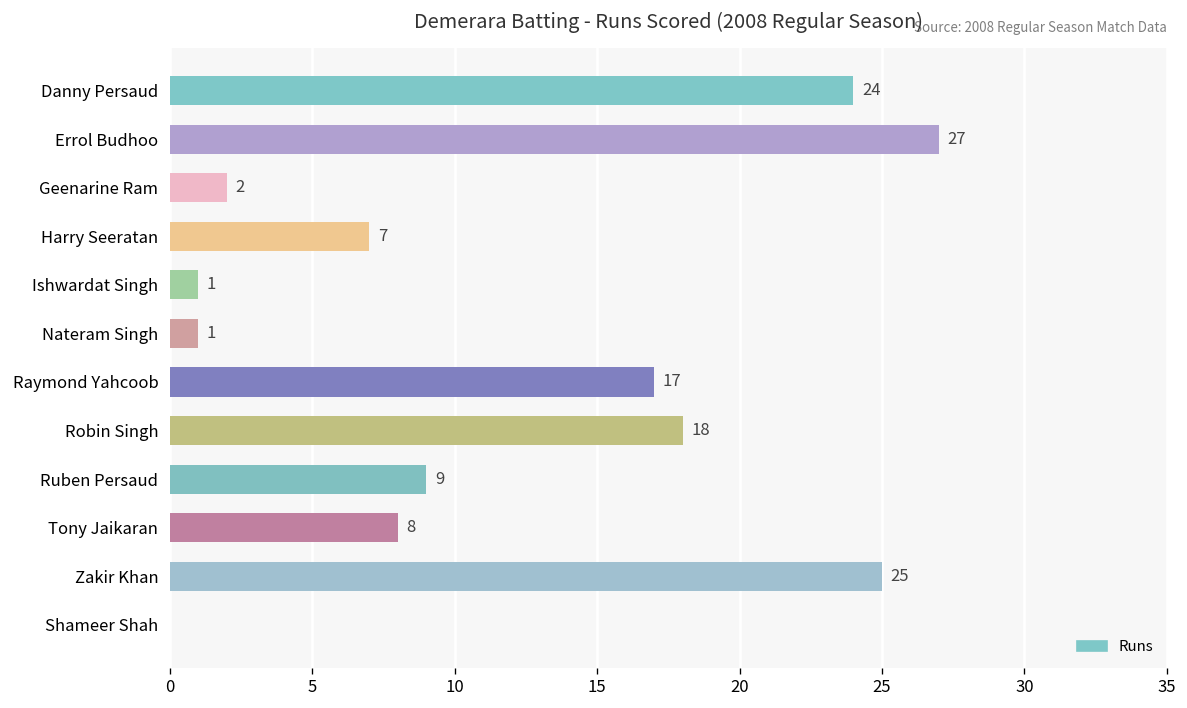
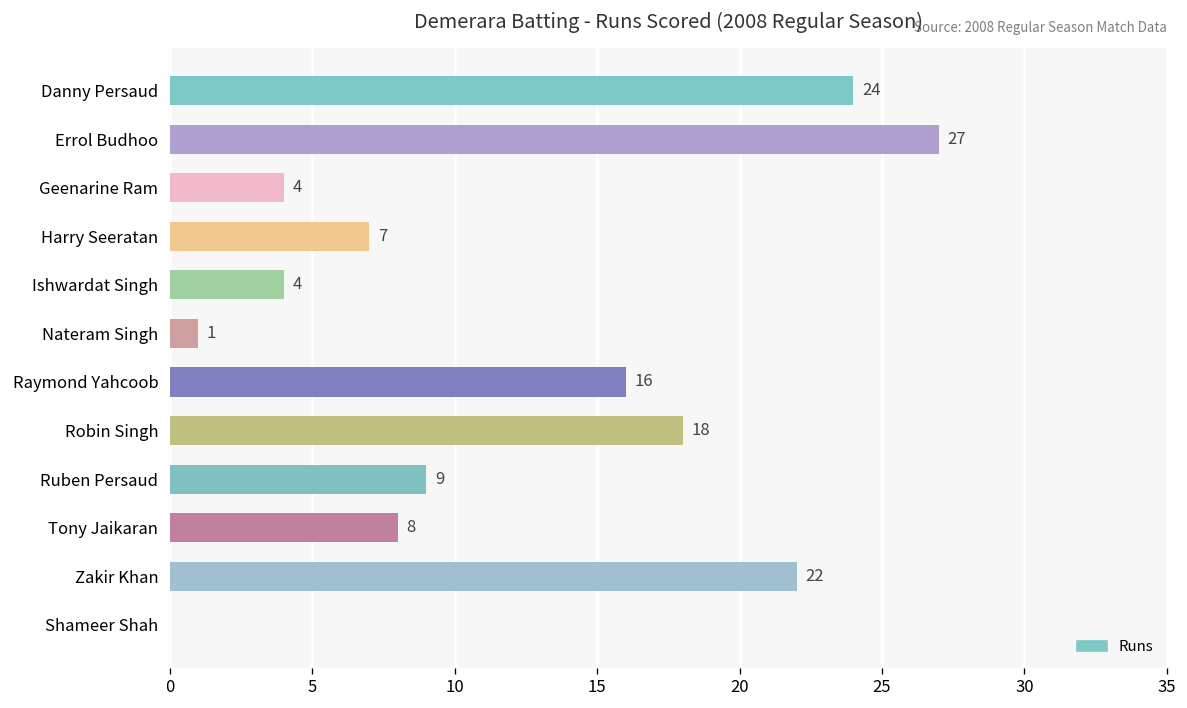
Geenarine Ram: 2 -> 4
Ishwardat Singh: 1 -> 4
Raymond Yahcoob: 17 -> 16
Zakir Khan: 25 -> 22
